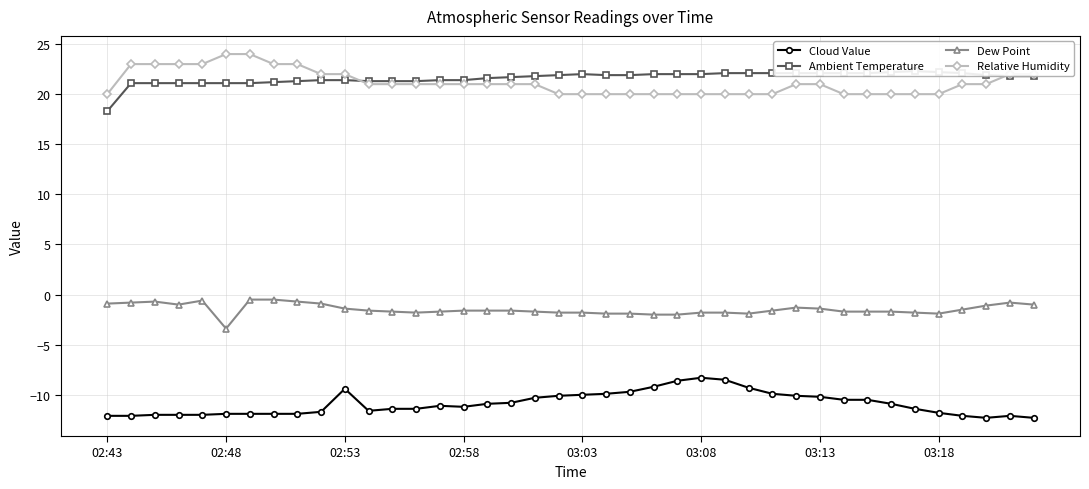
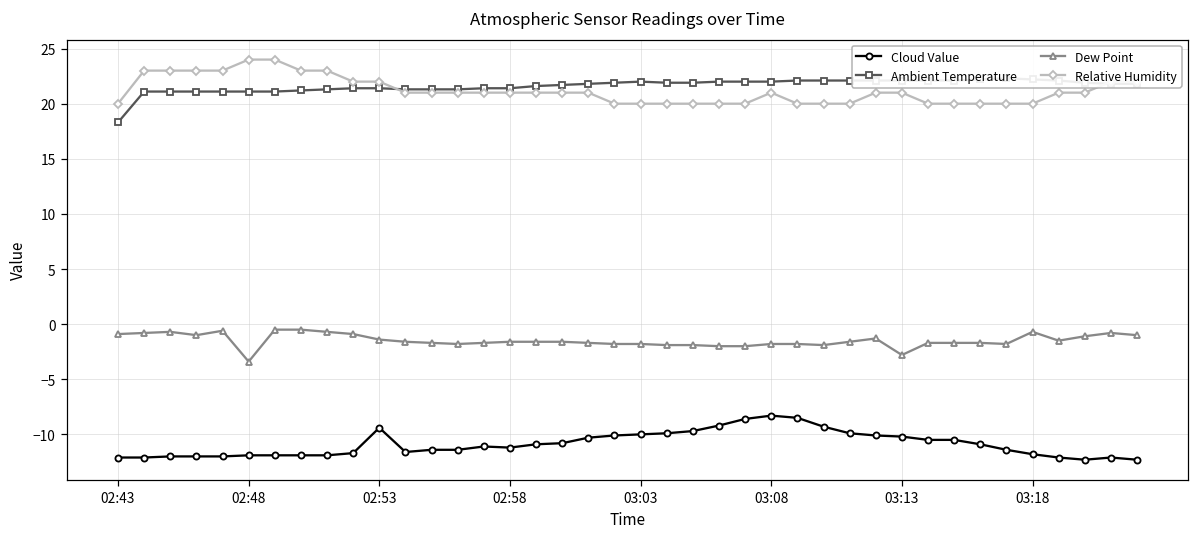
Relative Humidity, 03:08: 20 -> 21
Dew Point, 03:13: -1.4 -> -2.8
Dew Point, 03:18: -1.9 -> -0.7
